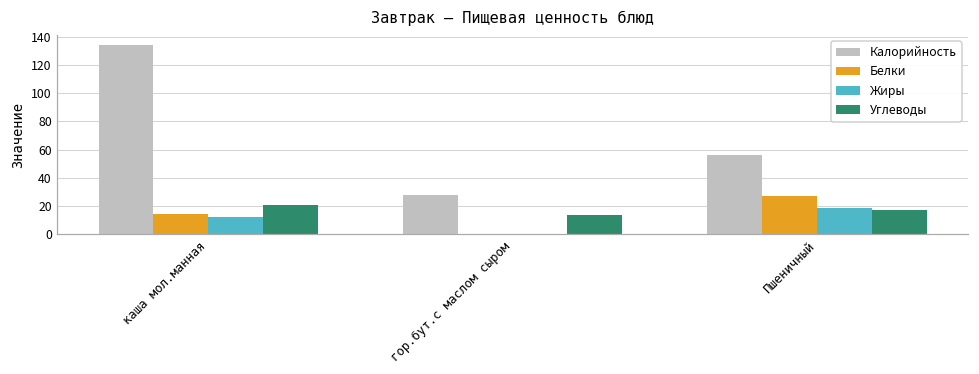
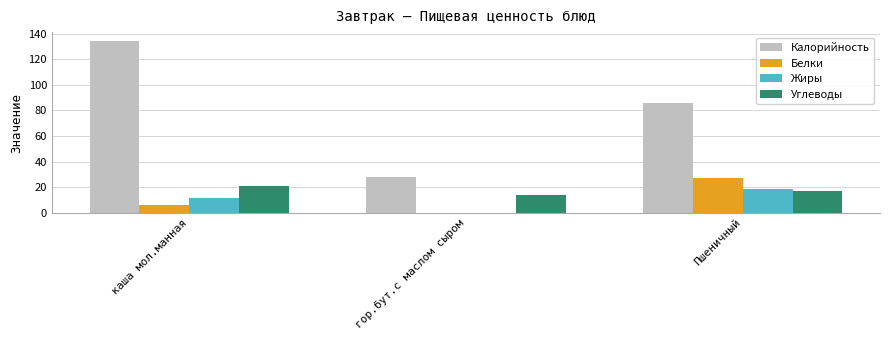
Белки, каша мол.манная: 14 -> 6
Калорийность, Пшеничный: 57 -> 86
